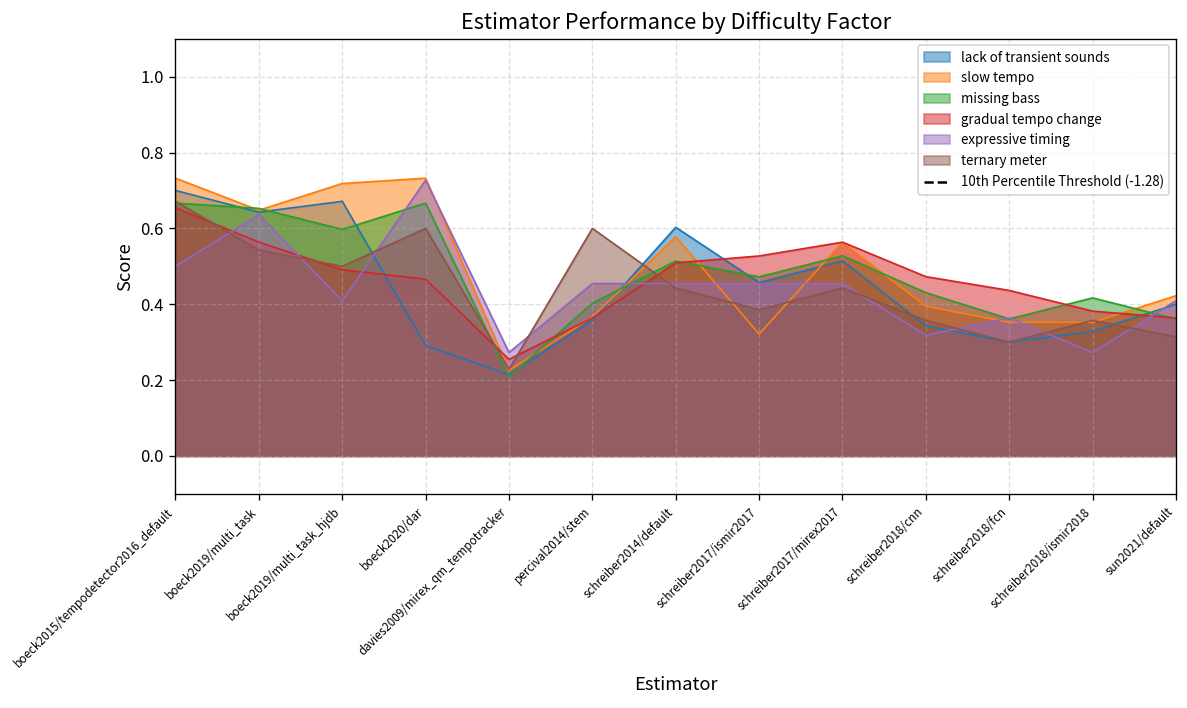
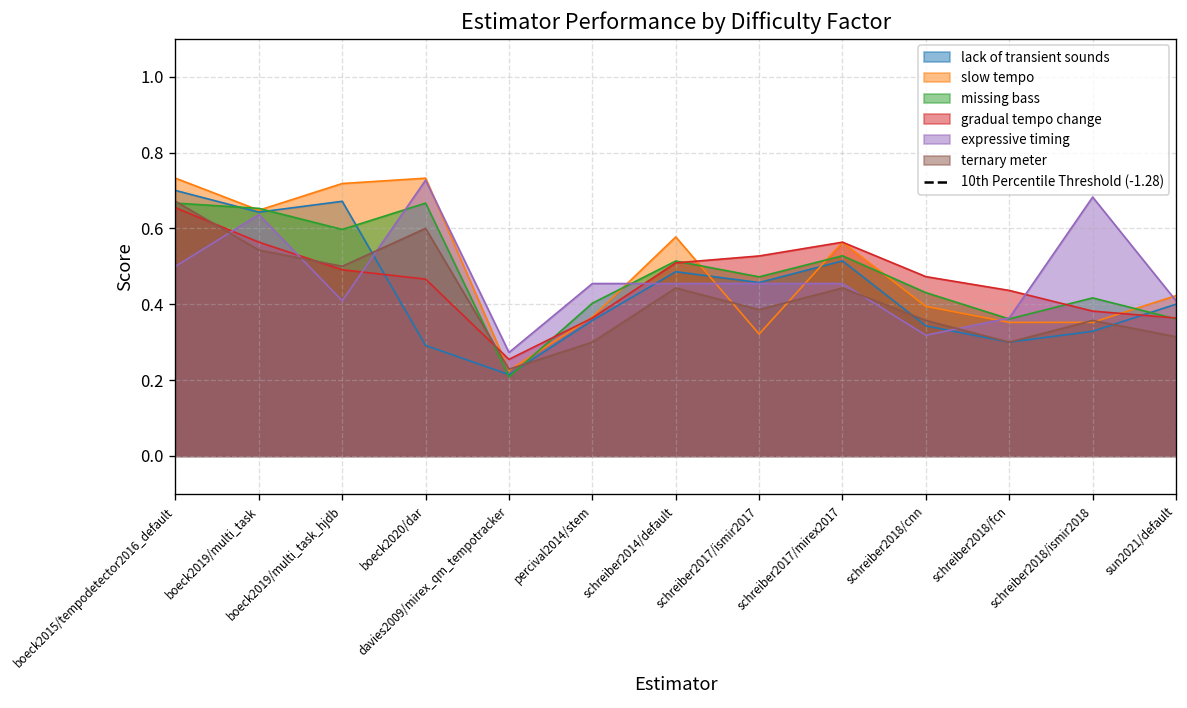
ternary meter, percival2014/stem: 0.6 -> 0.3
lack of transient sounds, schreiber2014/default: 0.60 -> 0.49
expressive timing, schreiber2018/ismir2018: 0.27 -> 0.68
